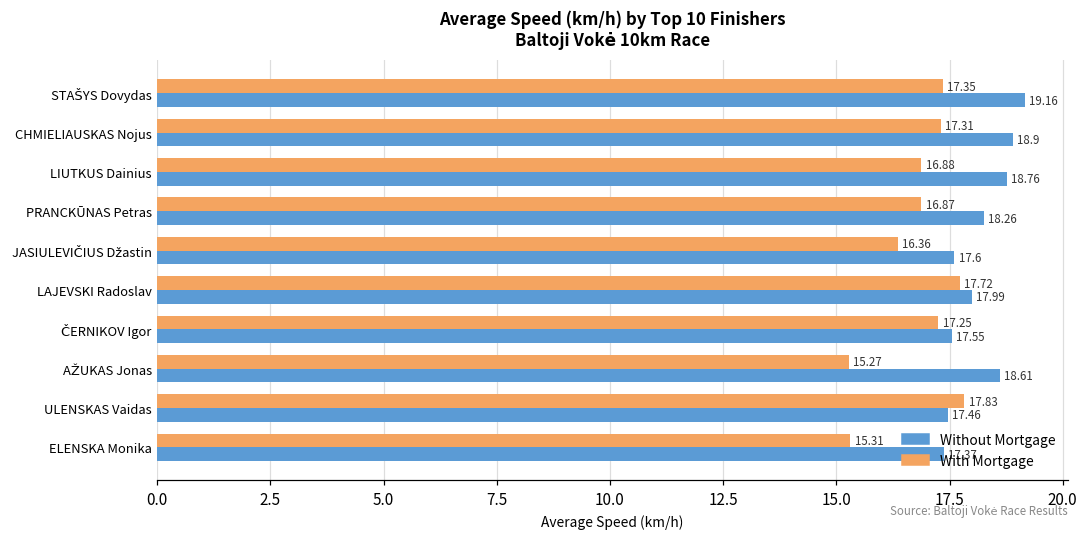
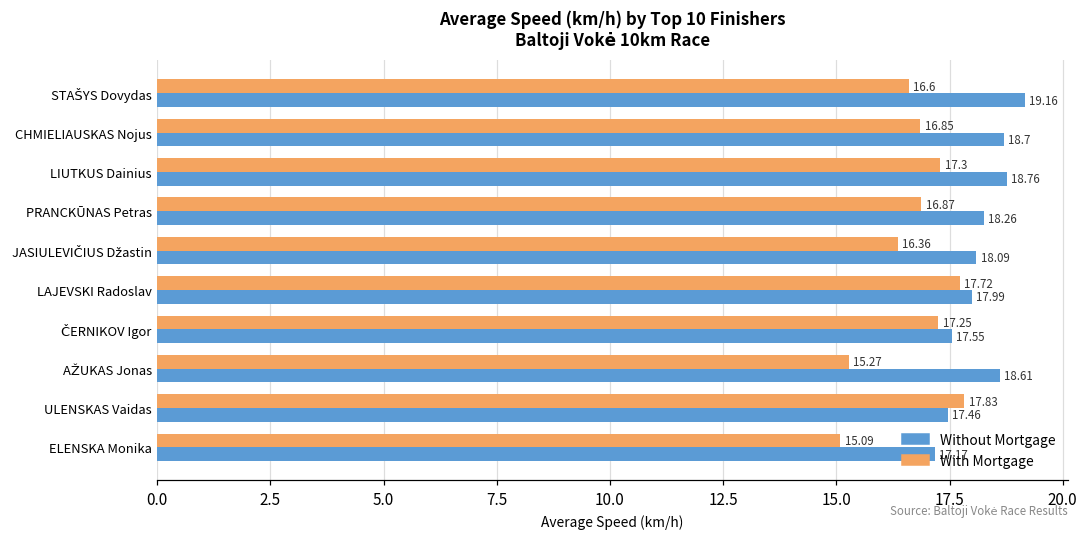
With Mortgage, STAŠYS Dovydas: 17.35 -> 16.6
With Mortgage, CHMIELIAUSKAS Nojus: 17.31 -> 16.85
Without Mortgage, CHMIELIAUSKAS Nojus: 18.9 -> 18.7
With Mortgage, LIUTKUS Dainius: 16.88 -> 17.3
Without Mortgage, JASIULEVIČIUS Džastin: 17.6 -> 18.09
With Mortgage, ELENSKA Monika: 15.31 -> 15.09
Without Mortgage, ELENSKA Monika: 17.37 -> 17.17
